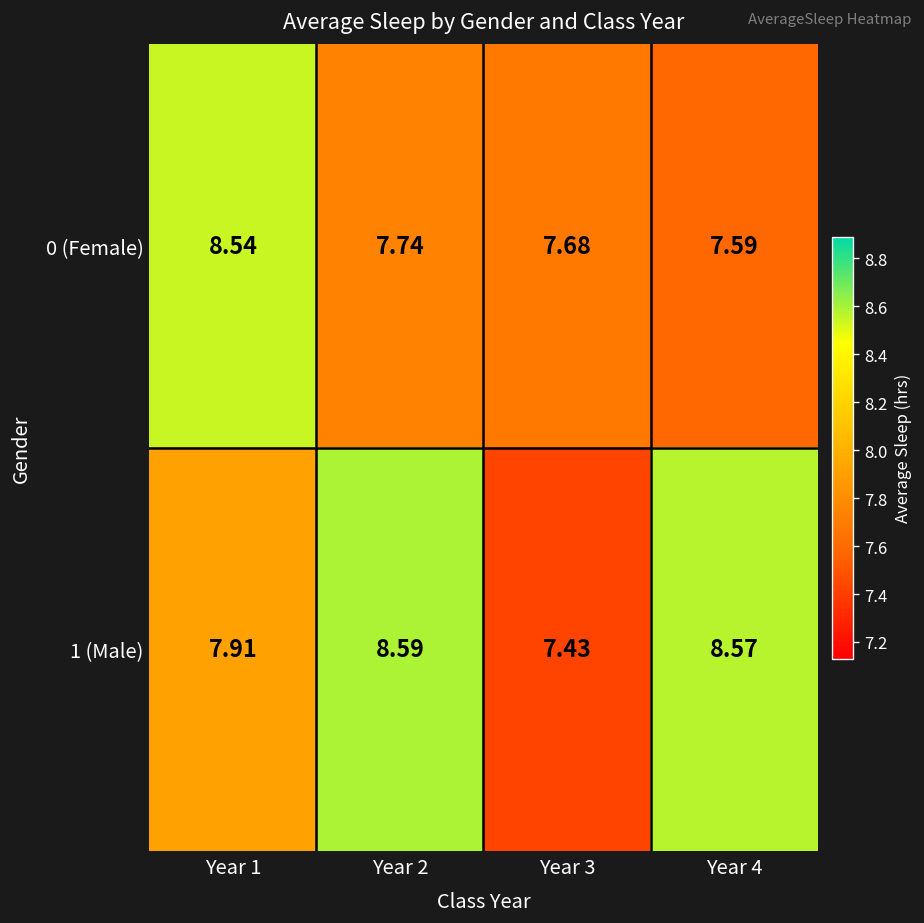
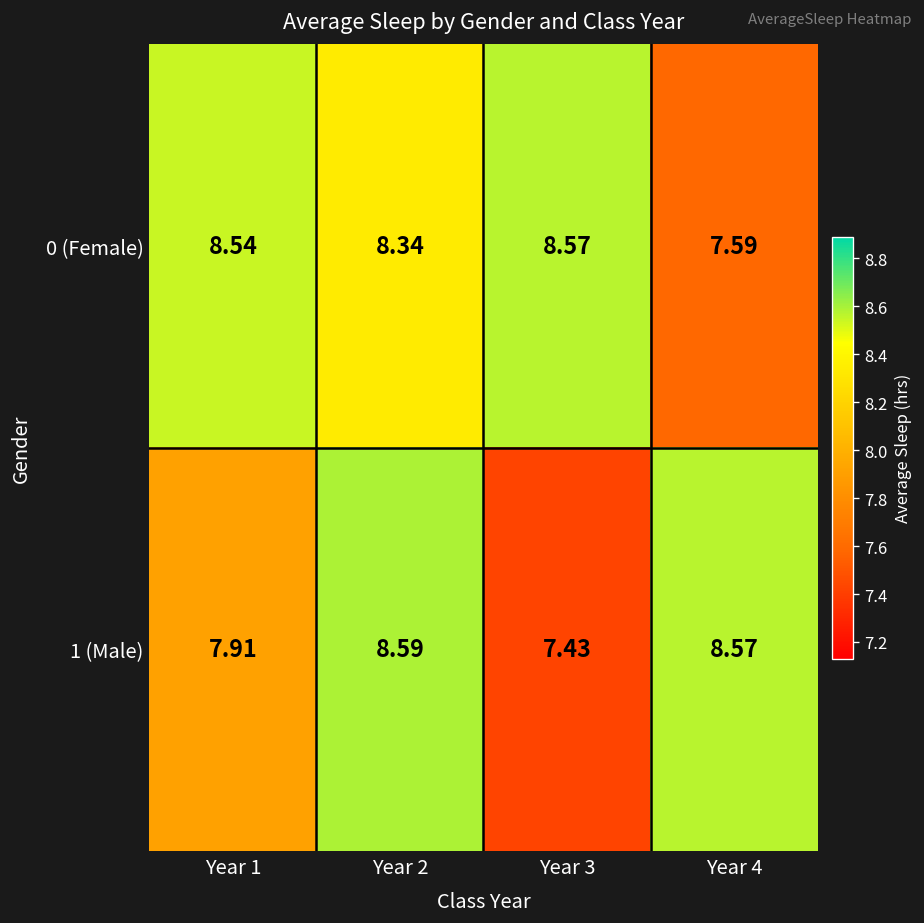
0 (Female), Year 2: 7.74 -> 8.34
0 (Female), Year 3: 7.68 -> 8.57
